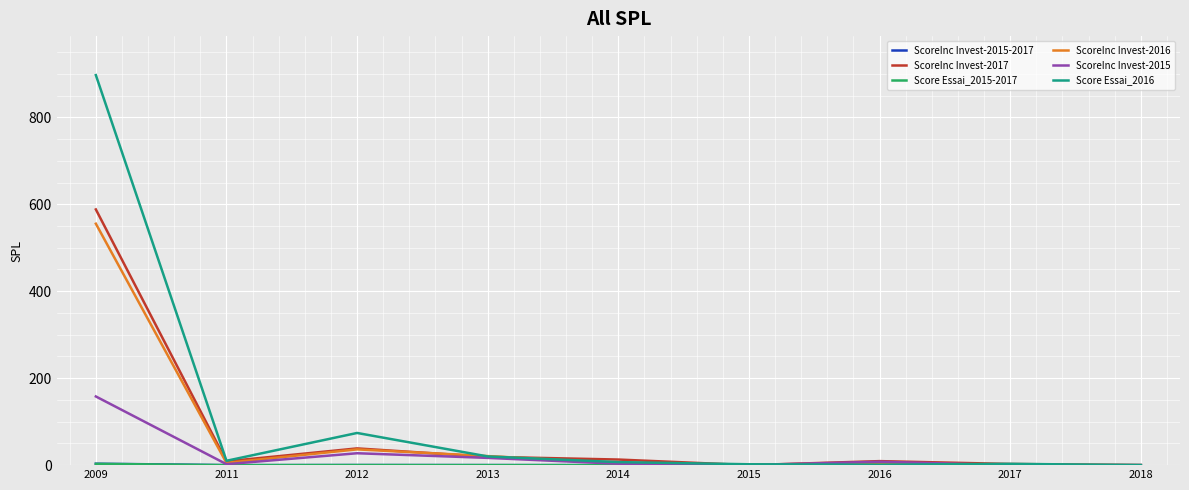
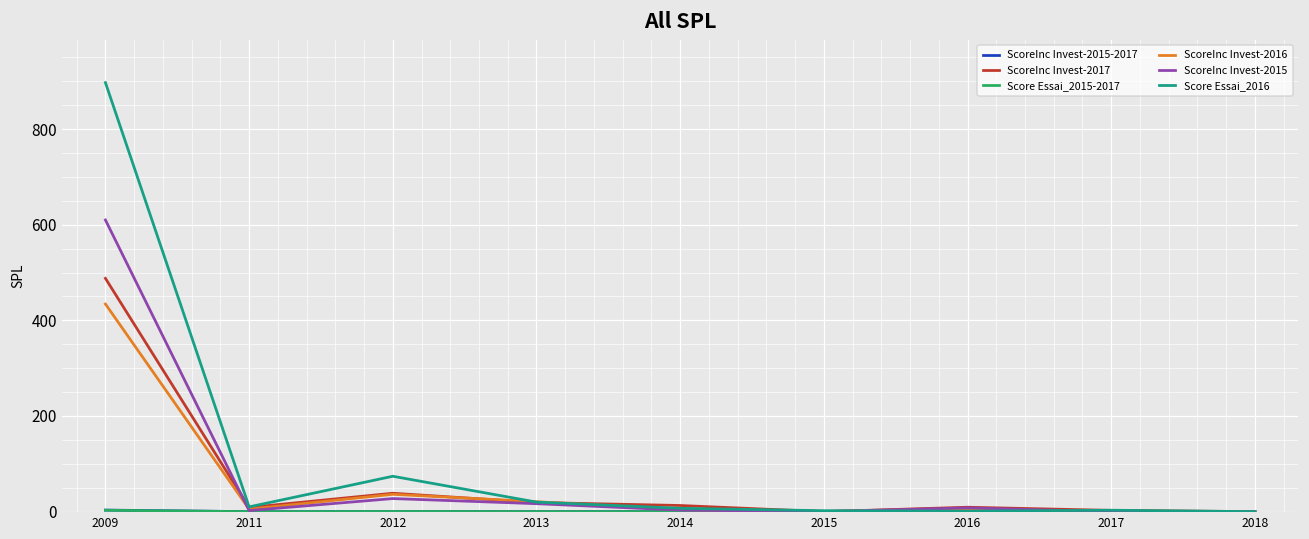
ScoreInc Invest-2017, 2009: 590 -> 490
ScoreInc Invest-2016, 2009: 560 -> 430
ScoreInc Invest-2015, 2009: 160 -> 610
